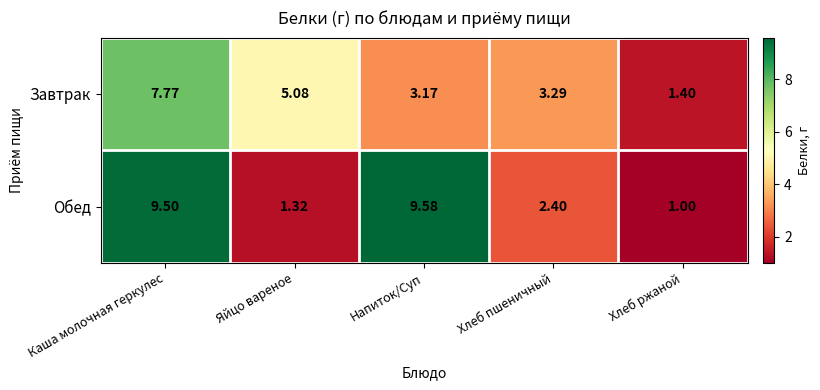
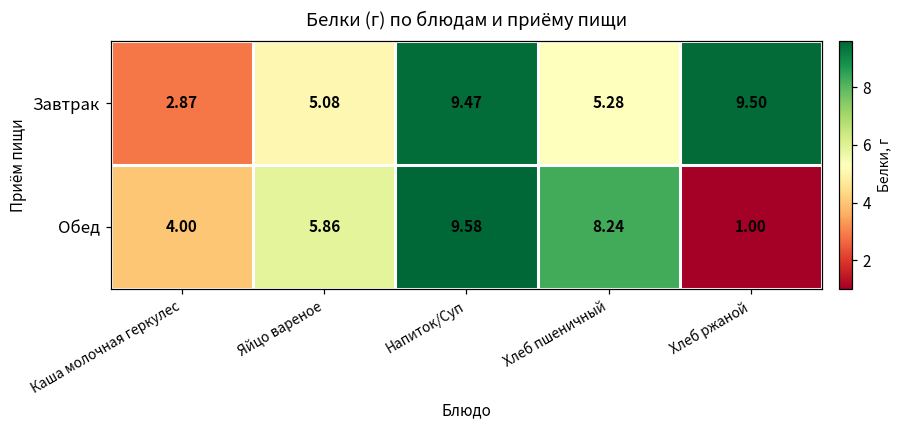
Завтрак, Каша молочная геркулес: 7.77 -> 2.87
Завтрак, Напиток/Суп: 3.17 -> 9.47
Завтрак, Хлеб пшеничный: 3.29 -> 5.28
Завтрак, Хлеб ржаной: 1.40 -> 9.50
Обед, Каша молочная геркулес: 9.50 -> 4.00
Обед, Яйцо вареное: 1.32 -> 5.86
Обед, Хлеб пшеничный: 2.40 -> 8.24
